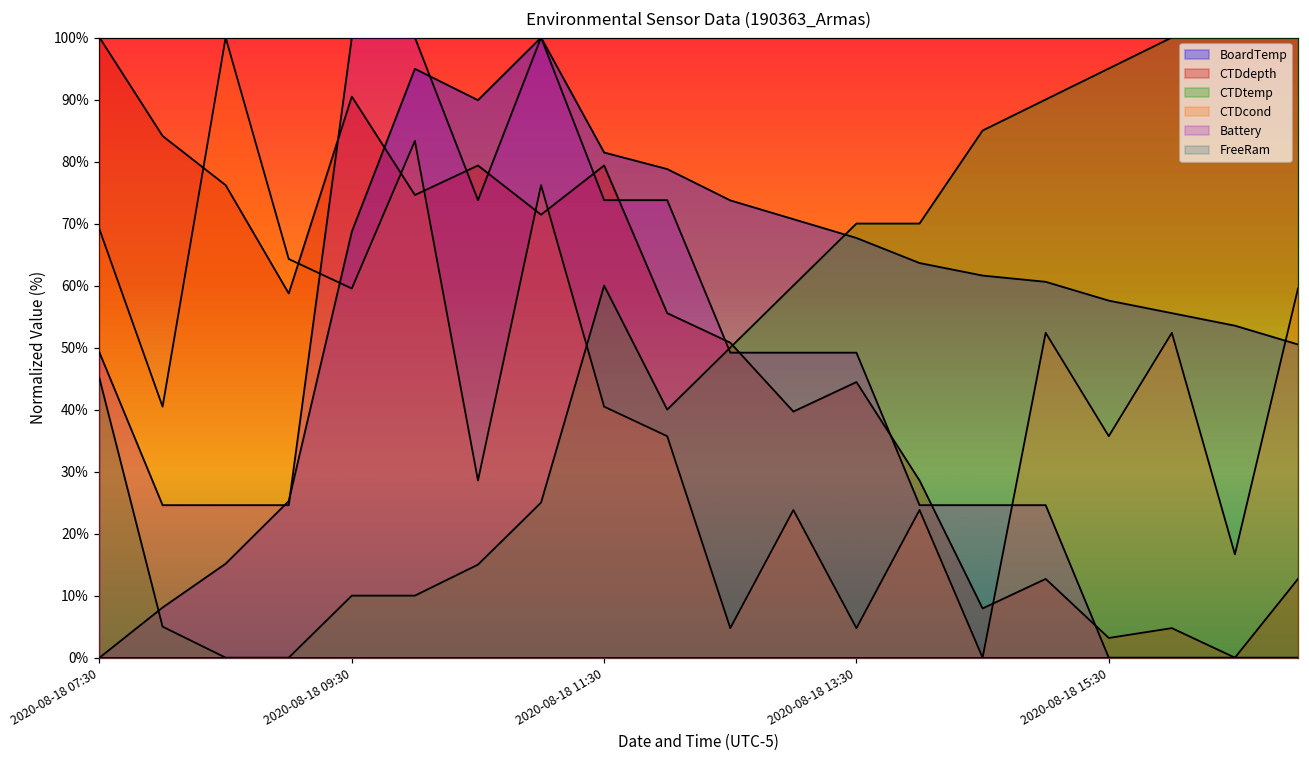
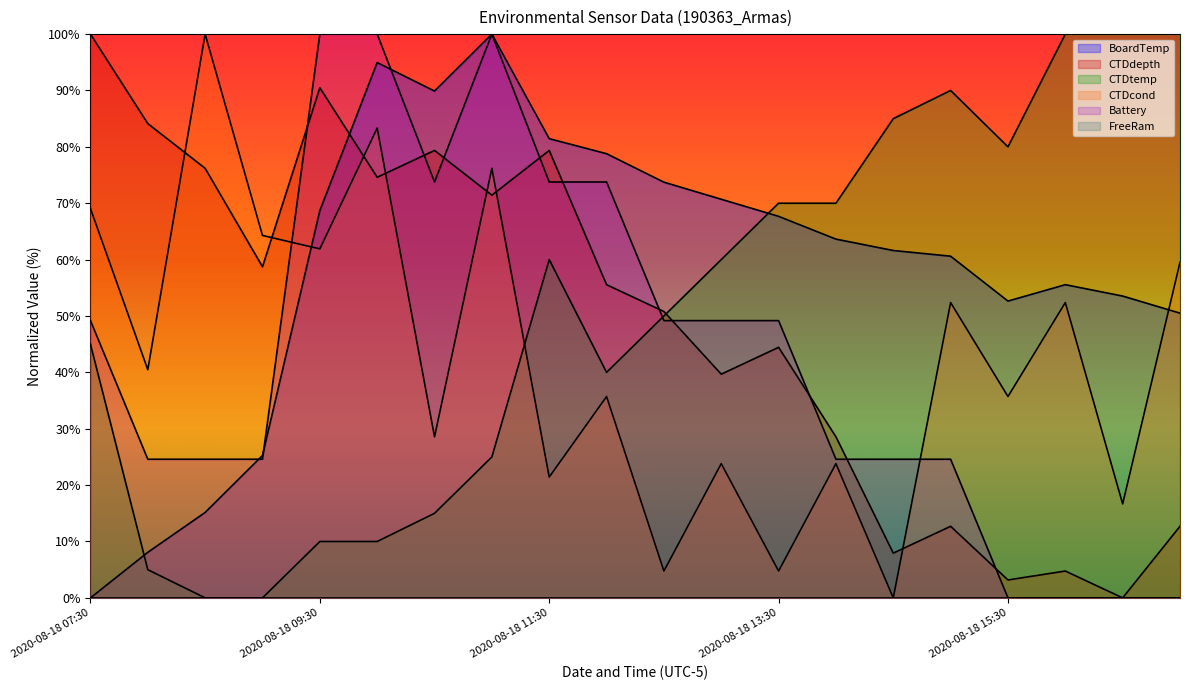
CTDcond, 2020-08-18 09:30: 60% -> 62%
CTDcond, 2020-08-18 11:30: 40% -> 21%
BoardTemp, 2020-08-18 15:30: 58% -> 53%
CTDtemp, 2020-08-18 15:30: 95% -> 80%
